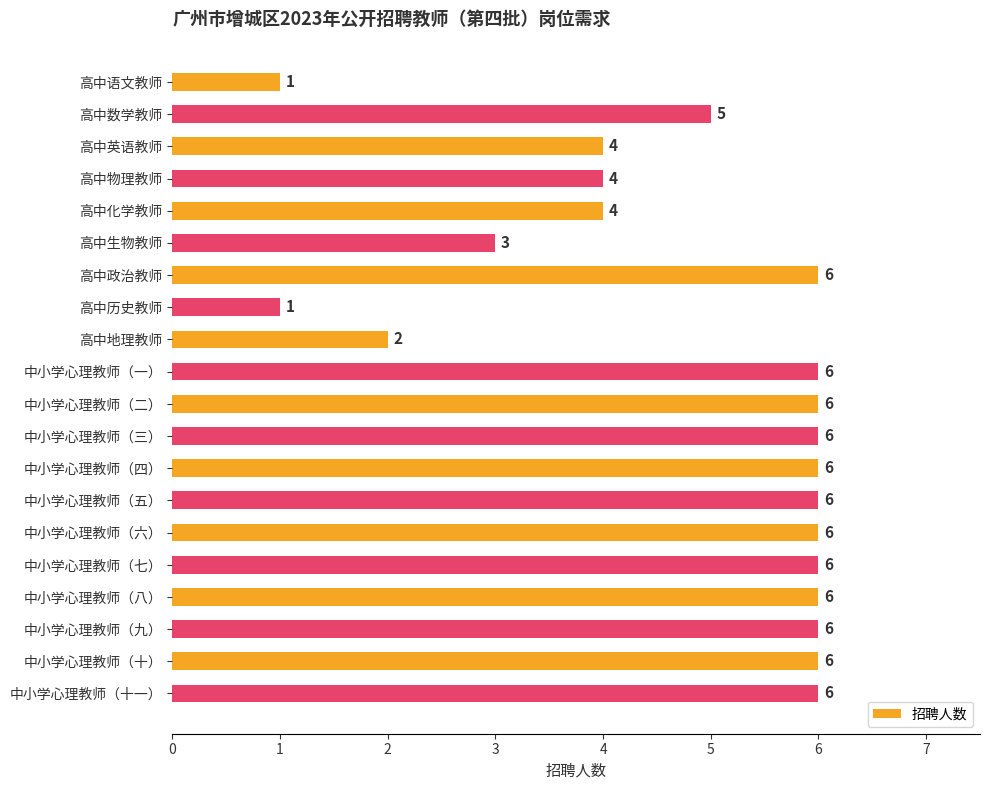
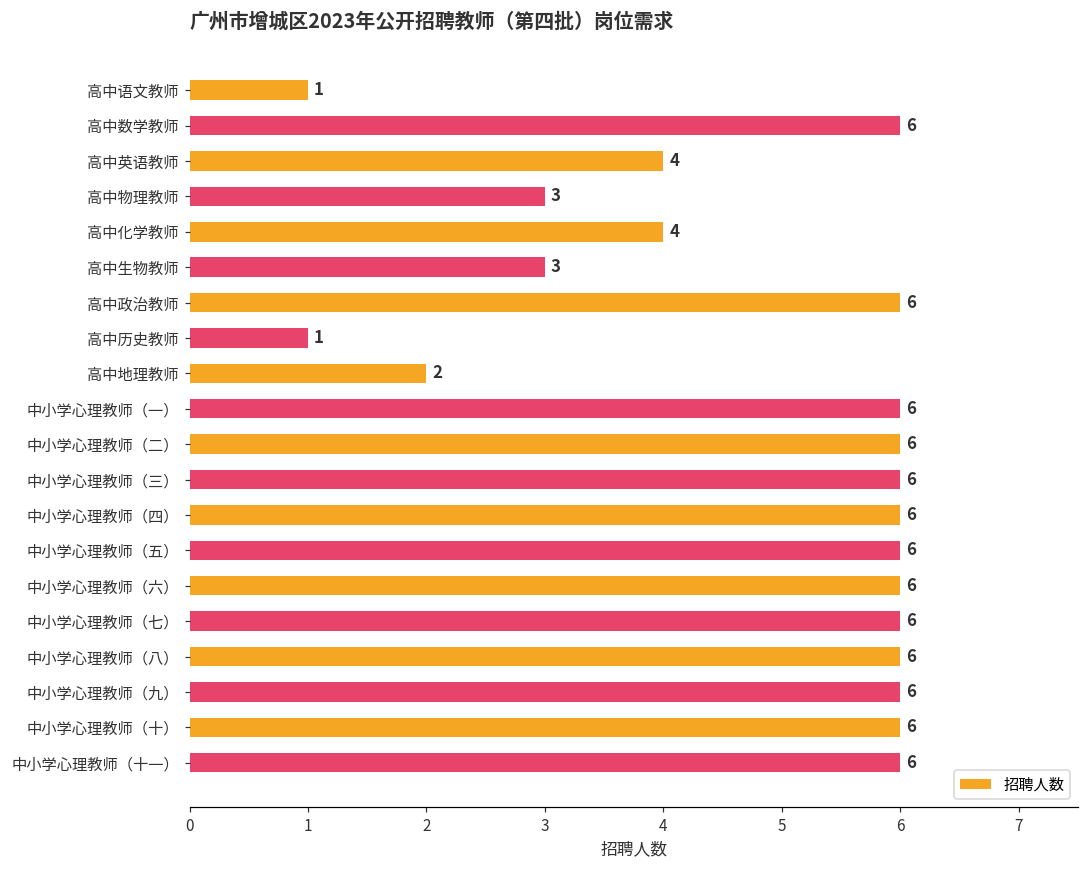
高中数学教师: 5 -> 6
高中物理教师: 4 -> 3
